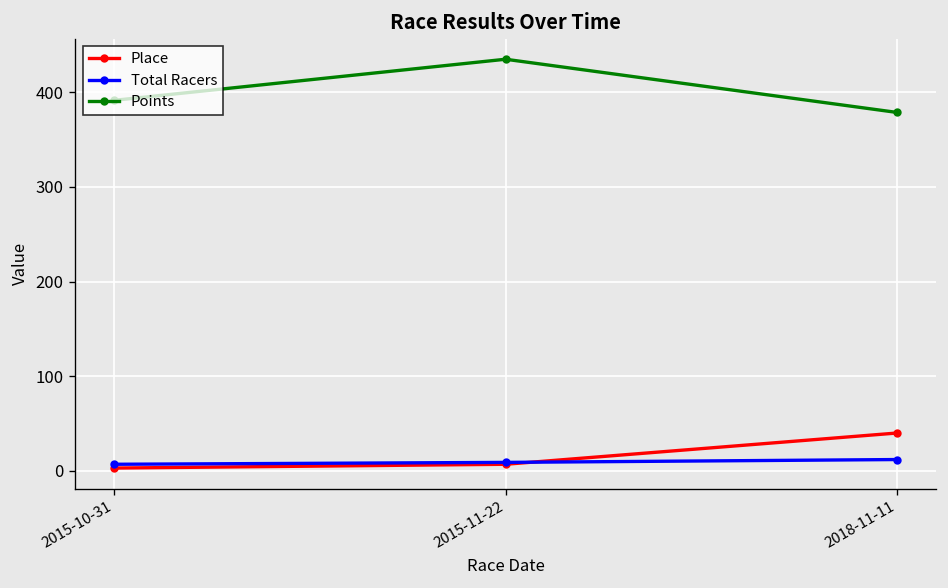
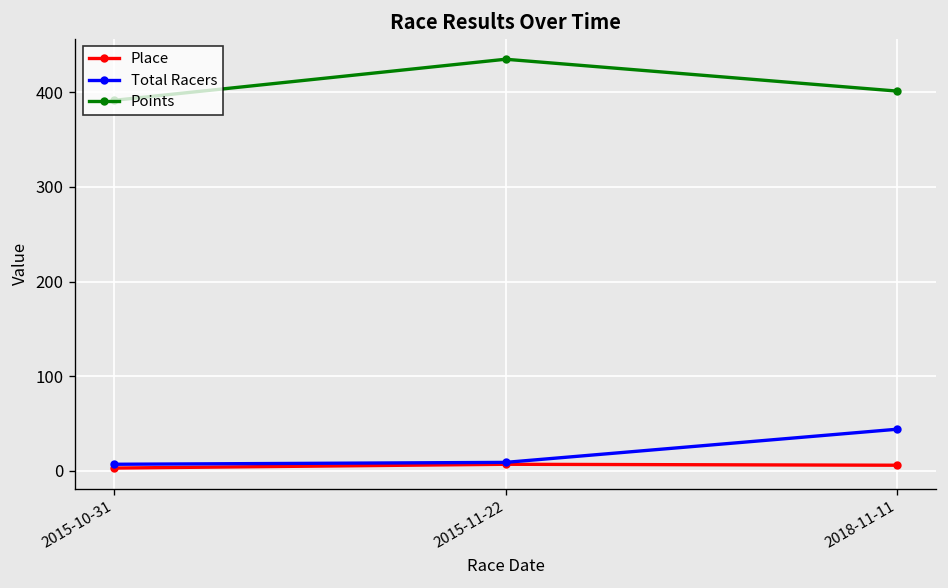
Place, 2018-11-11: 40 -> 10
Total Racers, 2018-11-11: 10 -> 40
Points, 2018-11-11: 380 -> 400
